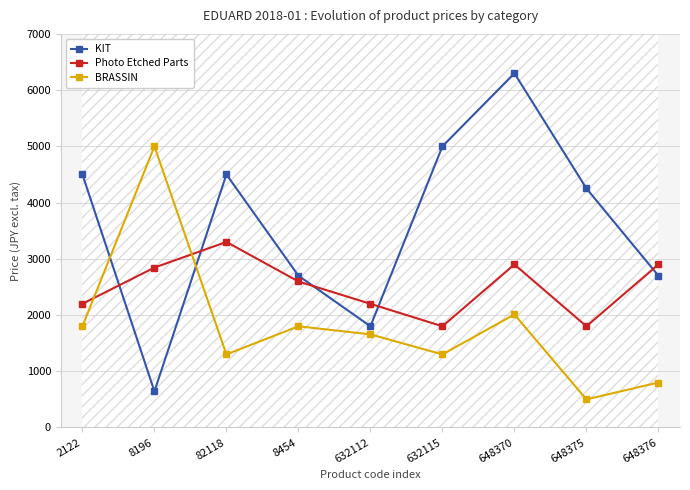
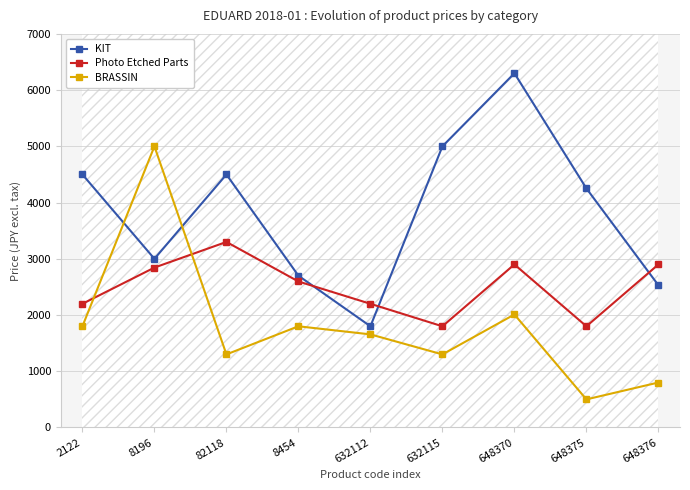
KIT, 8196: 600 -> 3000
KIT, 648376: 2700 -> 2500
